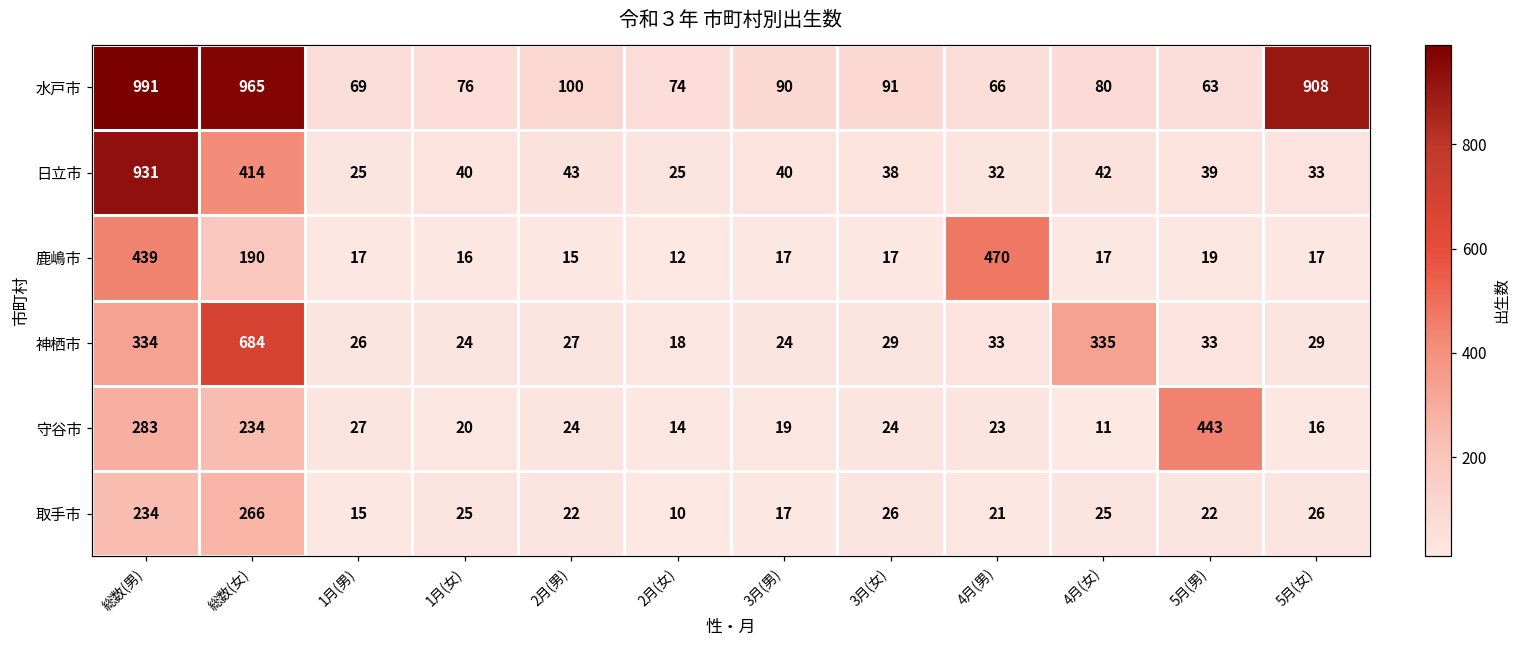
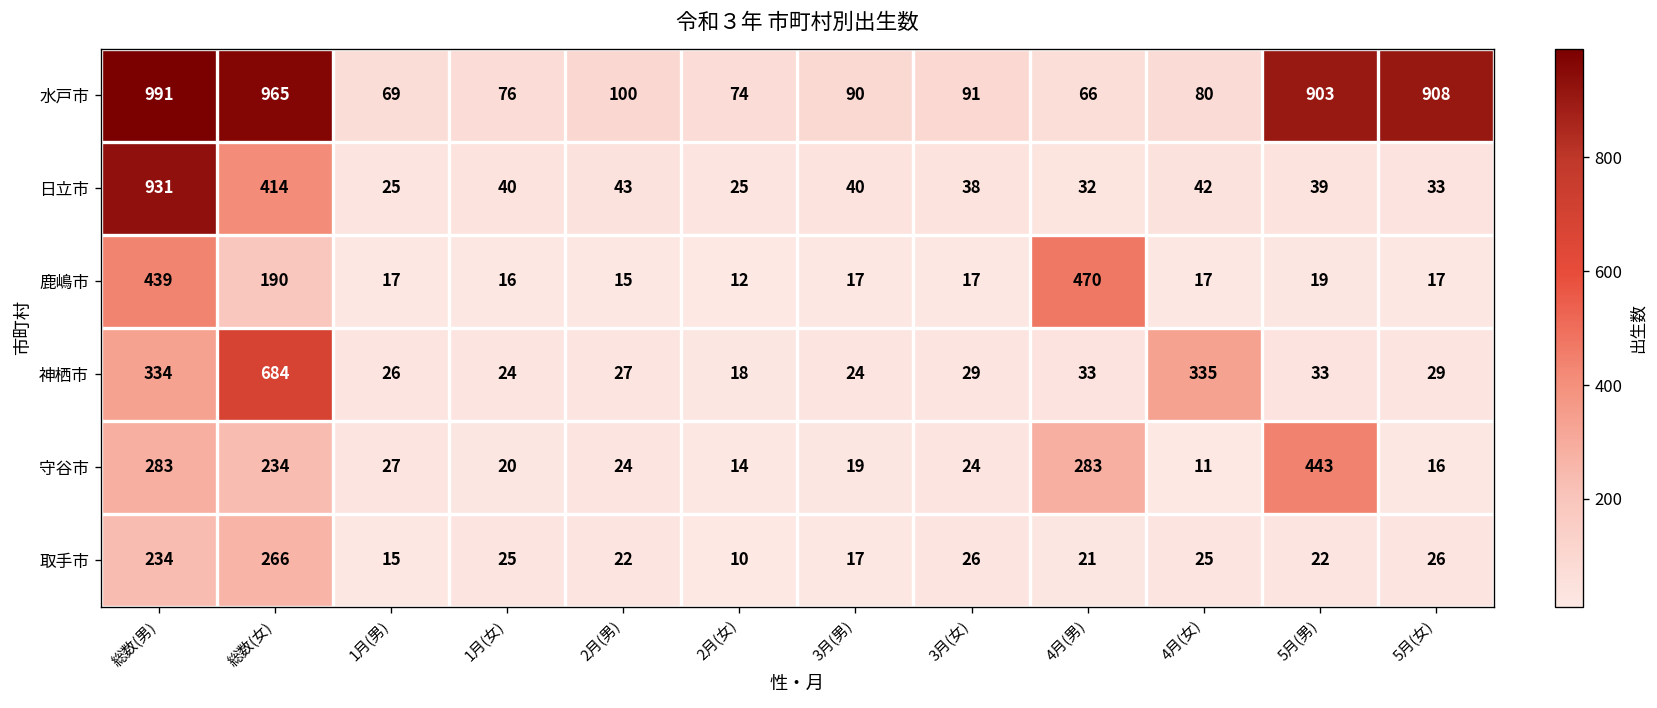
水戸市, 5月(男): 63 -> 903
守谷市, 4月(男): 23 -> 283
